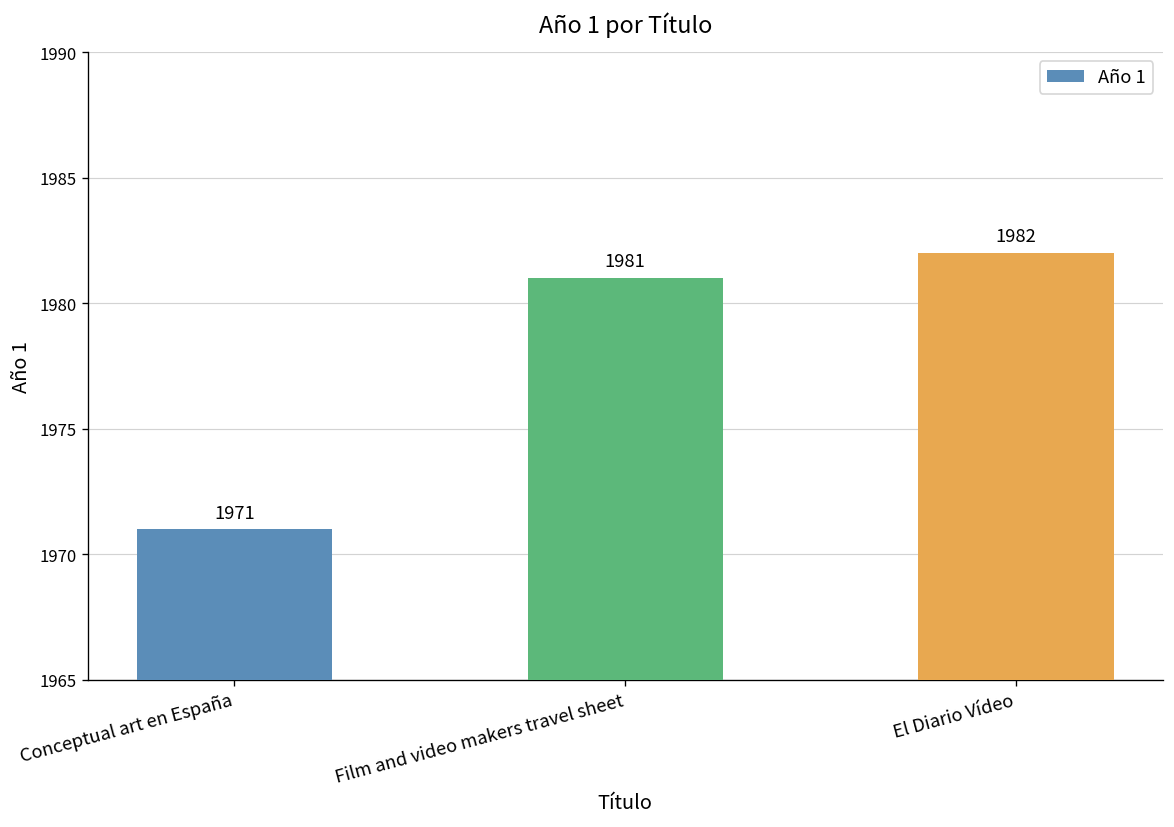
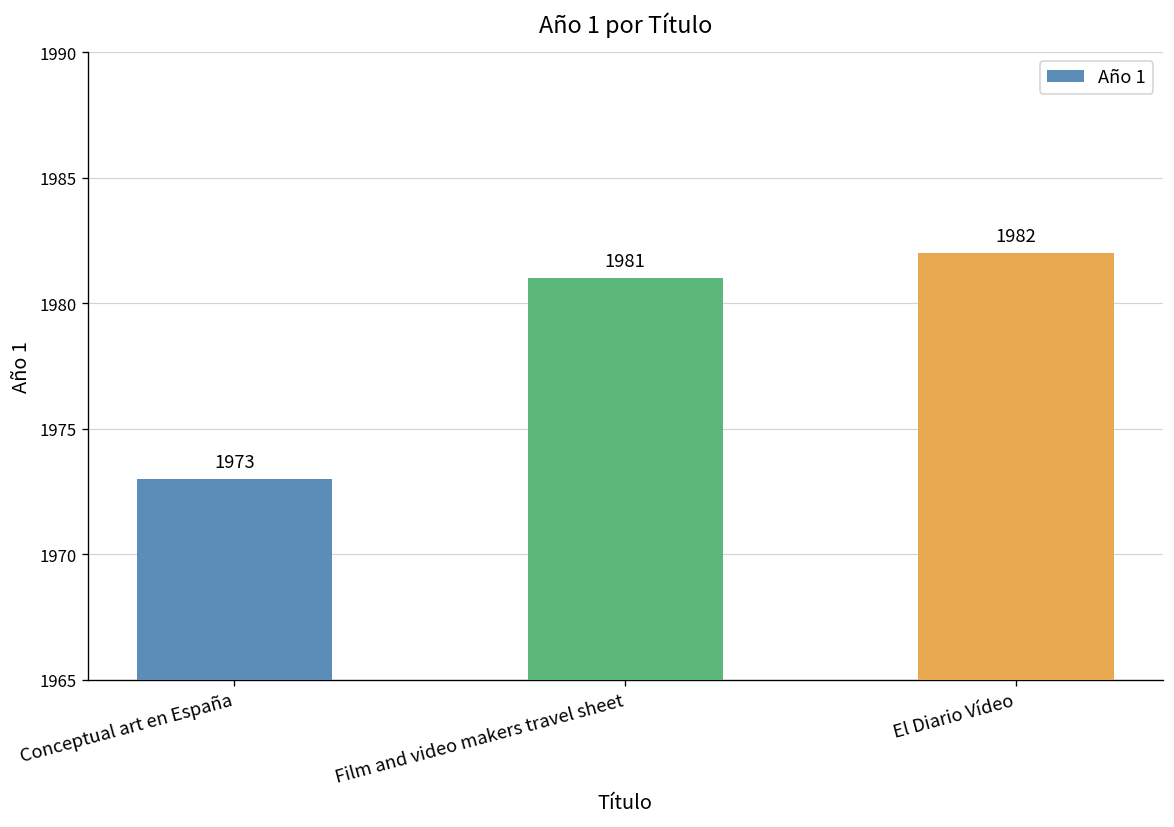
Conceptual art en España: 1971 -> 1973
